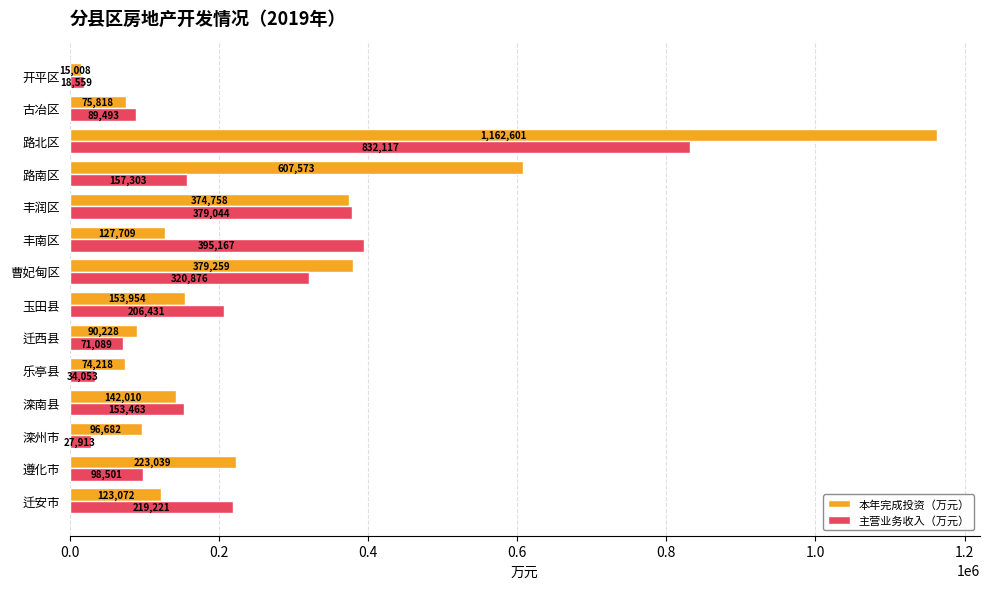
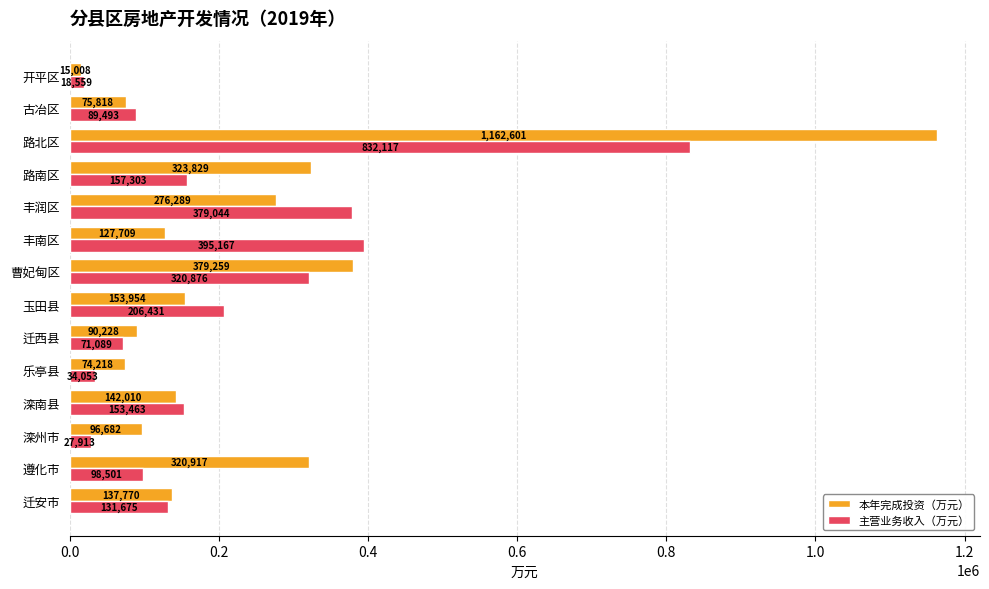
本年完成投资（万元）, 路南区: 607,573 -> 323,829
本年完成投资（万元）, 丰润区: 374,758 -> 276,289
本年完成投资（万元）, 遵化市: 223,039 -> 320,917
本年完成投资（万元）, 迁安市: 123,072 -> 137,770
主营业务收入（万元）, 迁安市: 219,221 -> 131,675
